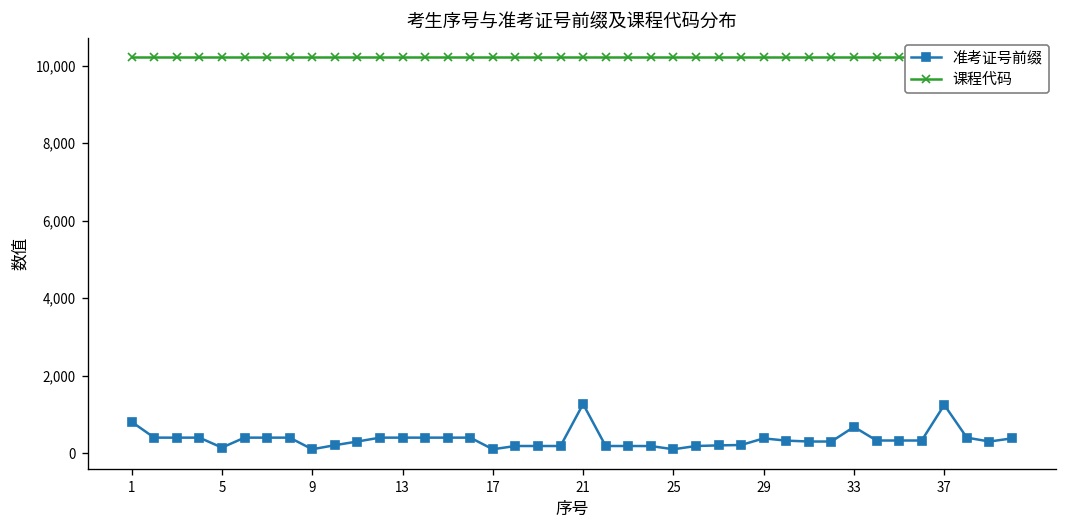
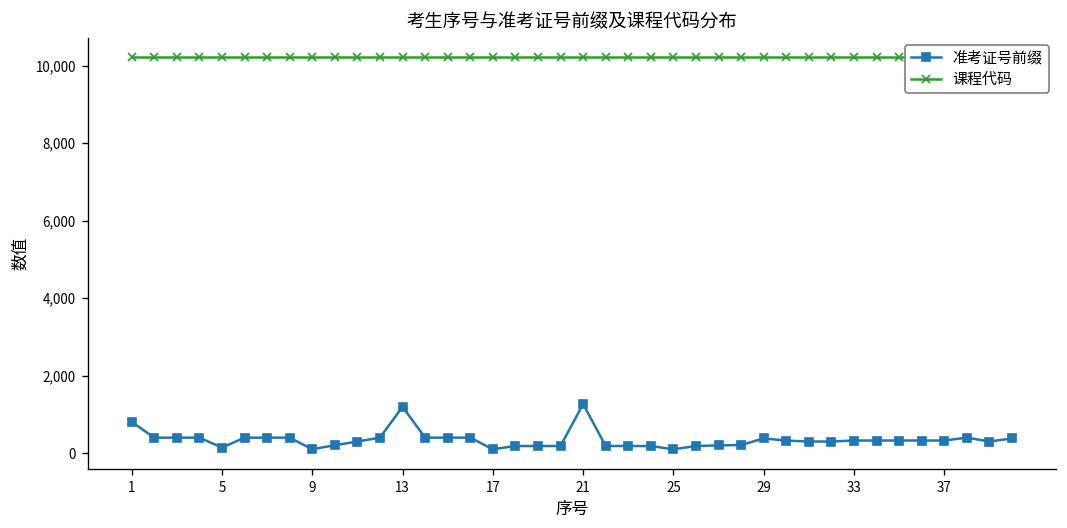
准考证号前缀, 13: 400 -> 1,200
准考证号前缀, 33: 700 -> 300
准考证号前缀, 37: 1,200 -> 300
